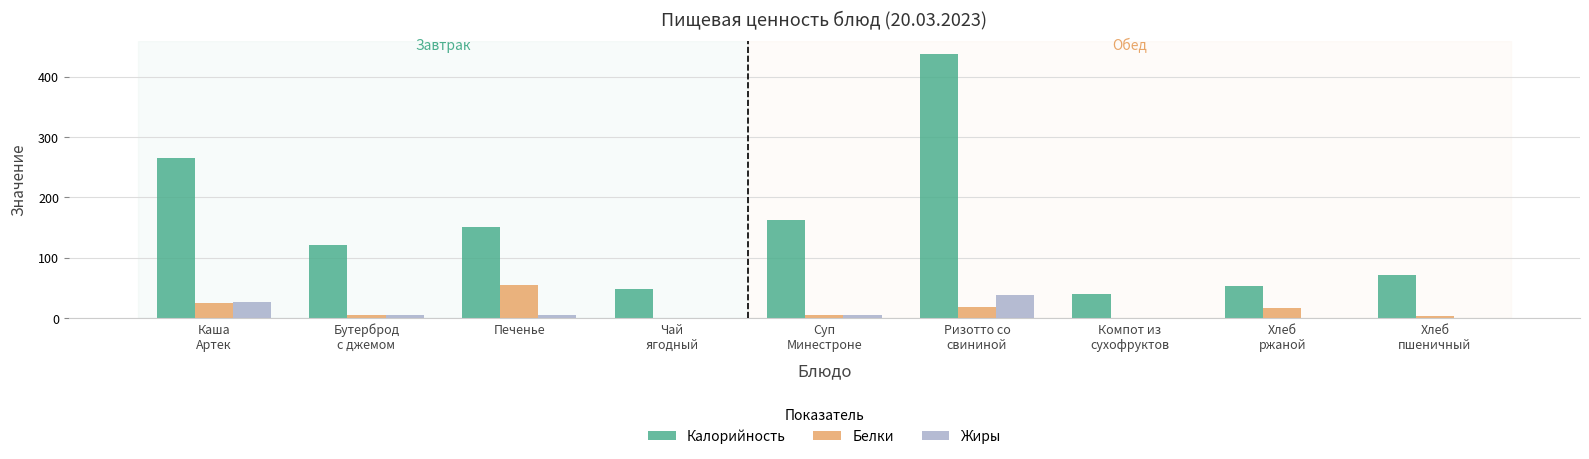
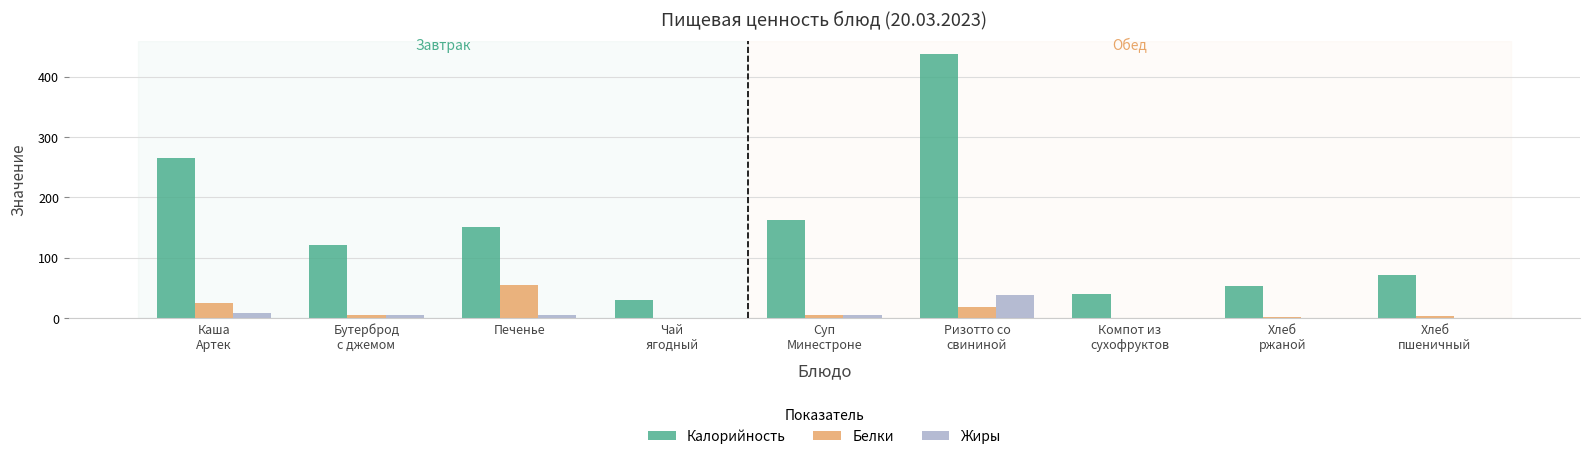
Жиры, Каша Артек: 30 -> 10
Калорийность, Чай ягодный: 50 -> 30
Белки, Хлеб ржаной: 20 -> 0
